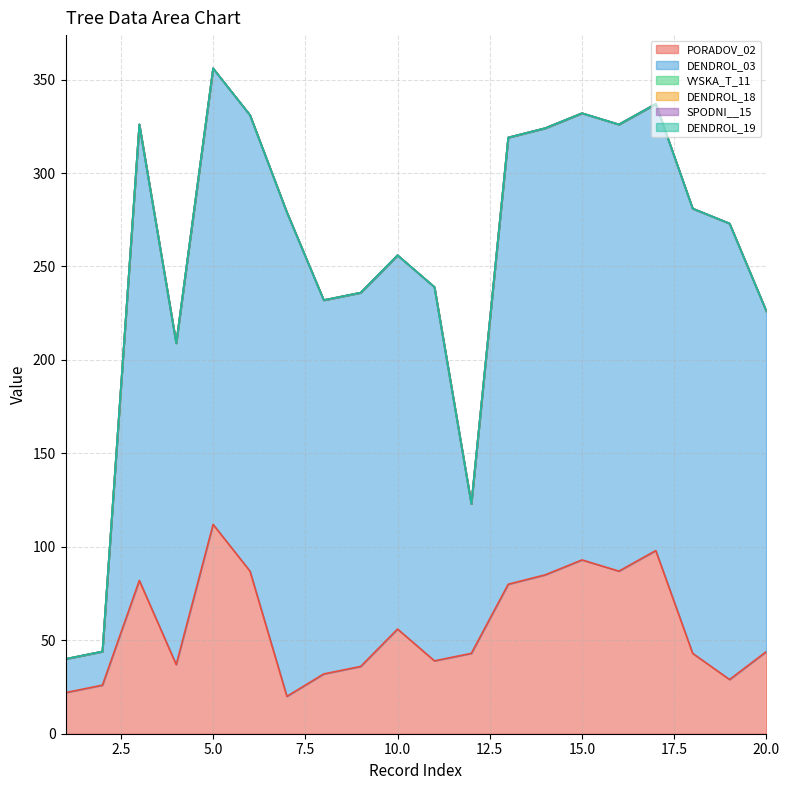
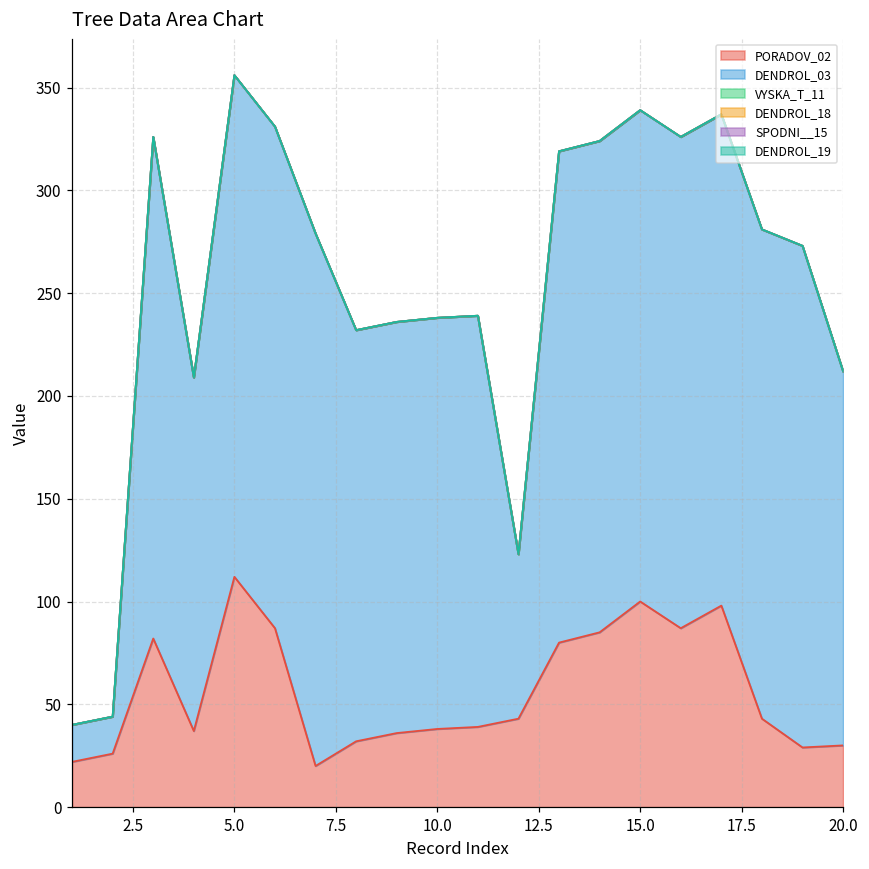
PORADOV_02, 10.0: 56 -> 38
PORADOV_02, 15.0: 93 -> 100
PORADOV_02, 20.0: 44 -> 30
